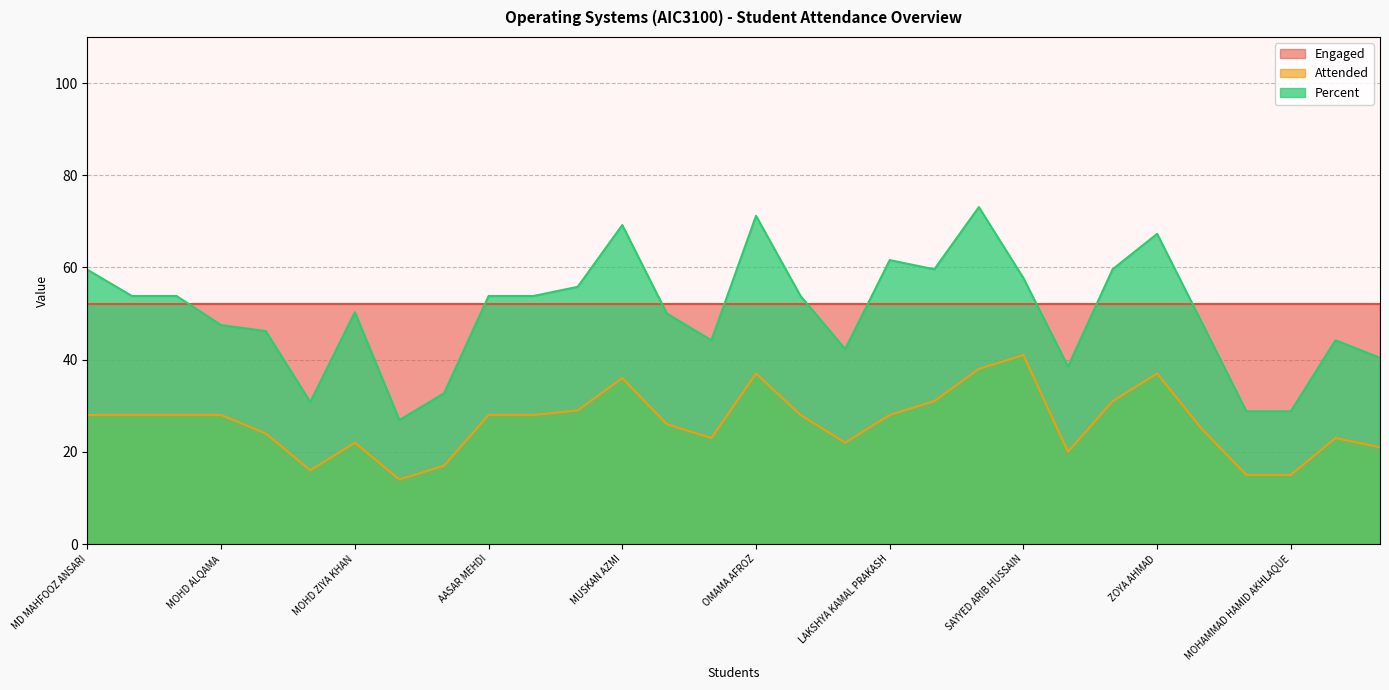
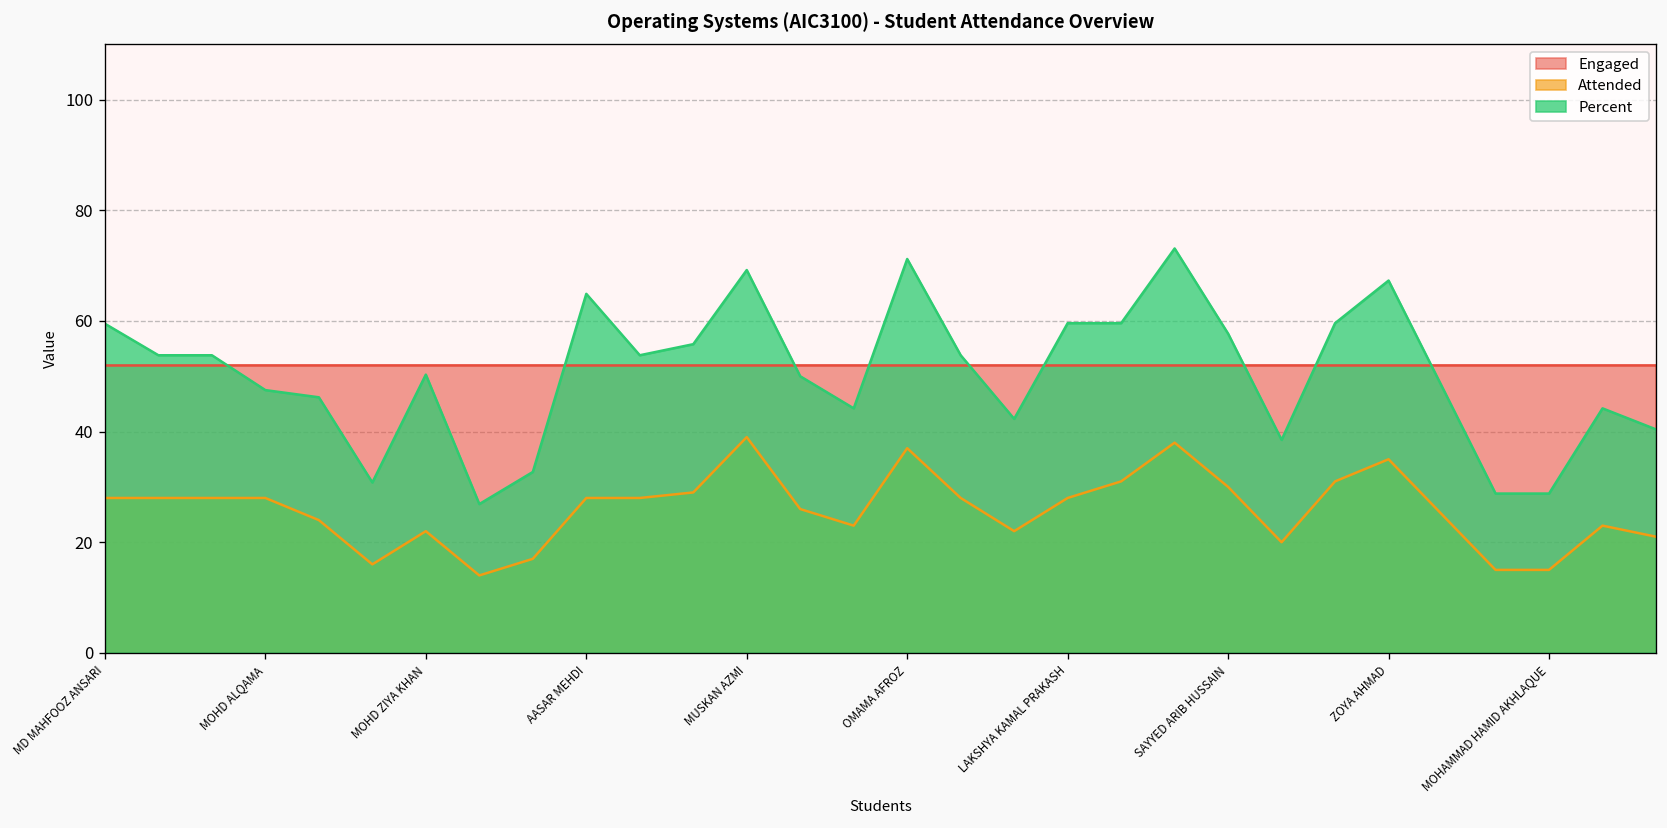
Percent, AASAR MEHDI: 54 -> 65
Attended, MUSKAN AZMI: 36 -> 39
Percent, LAKSHYA KAMAL PRAKASH: 62 -> 60
Attended, SAYYED ARIB HUSSAIN: 41 -> 30
Attended, ZOYA AHMAD: 37 -> 35
